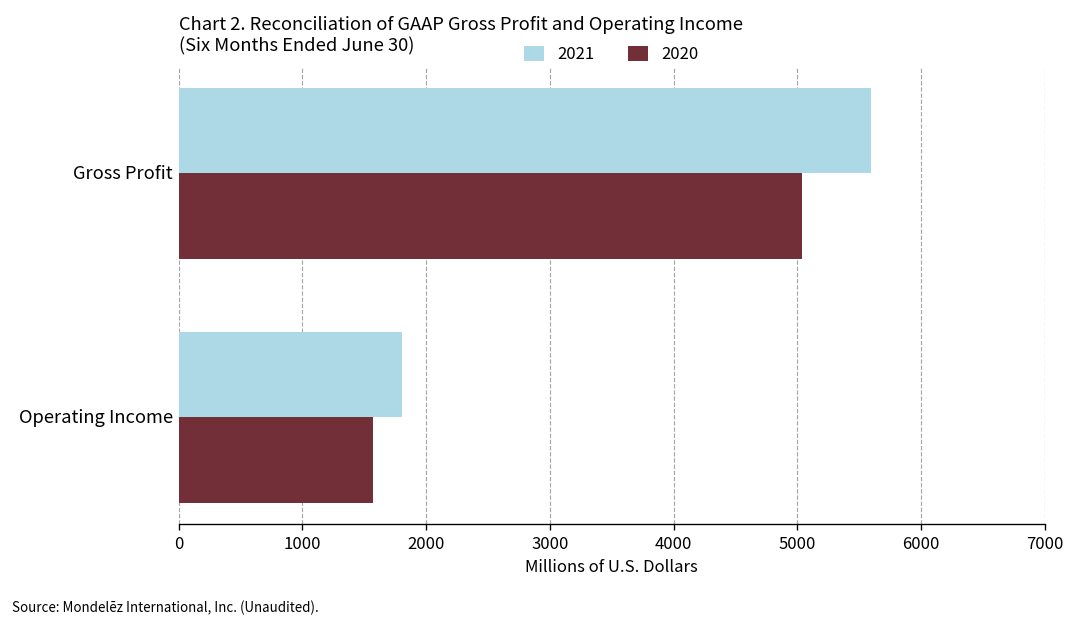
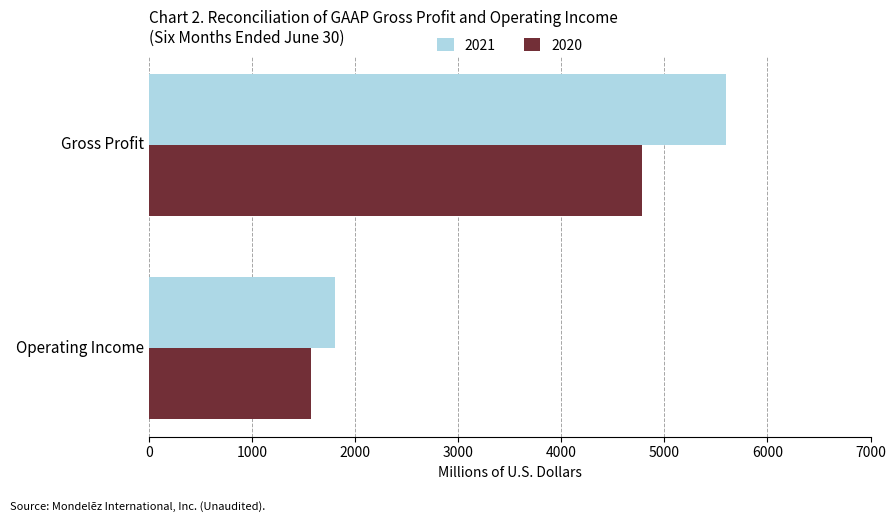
2020, Gross Profit: 5040 -> 4780
